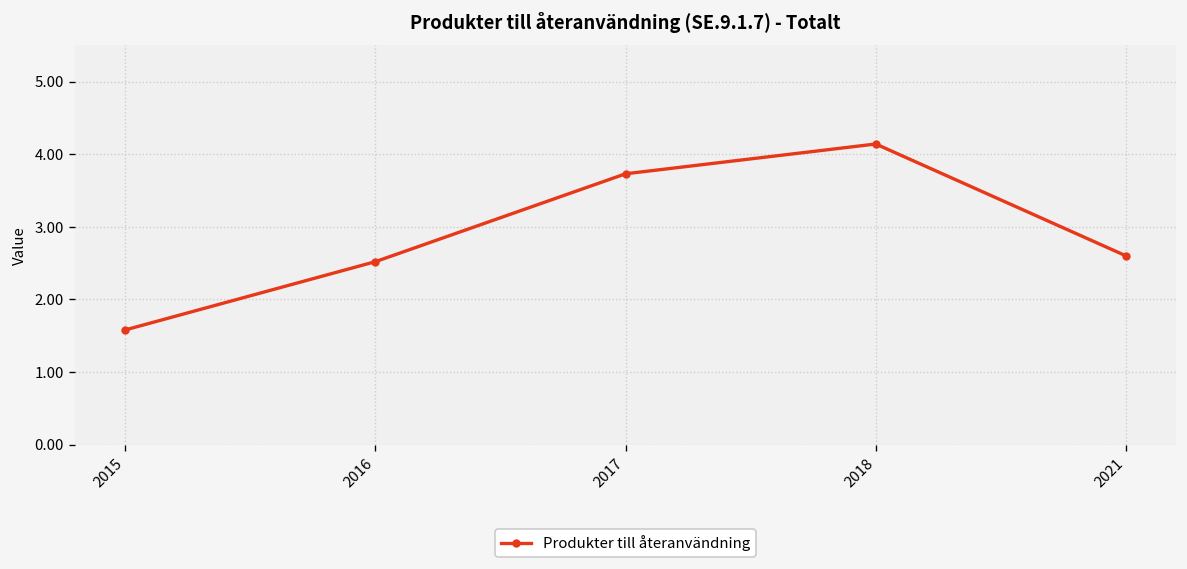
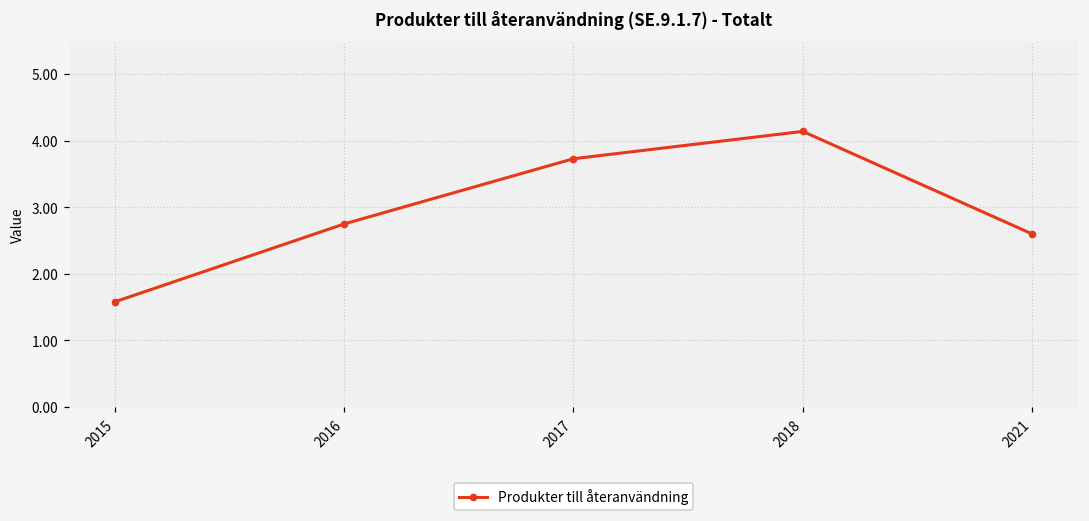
2016: 2.5 -> 2.8
